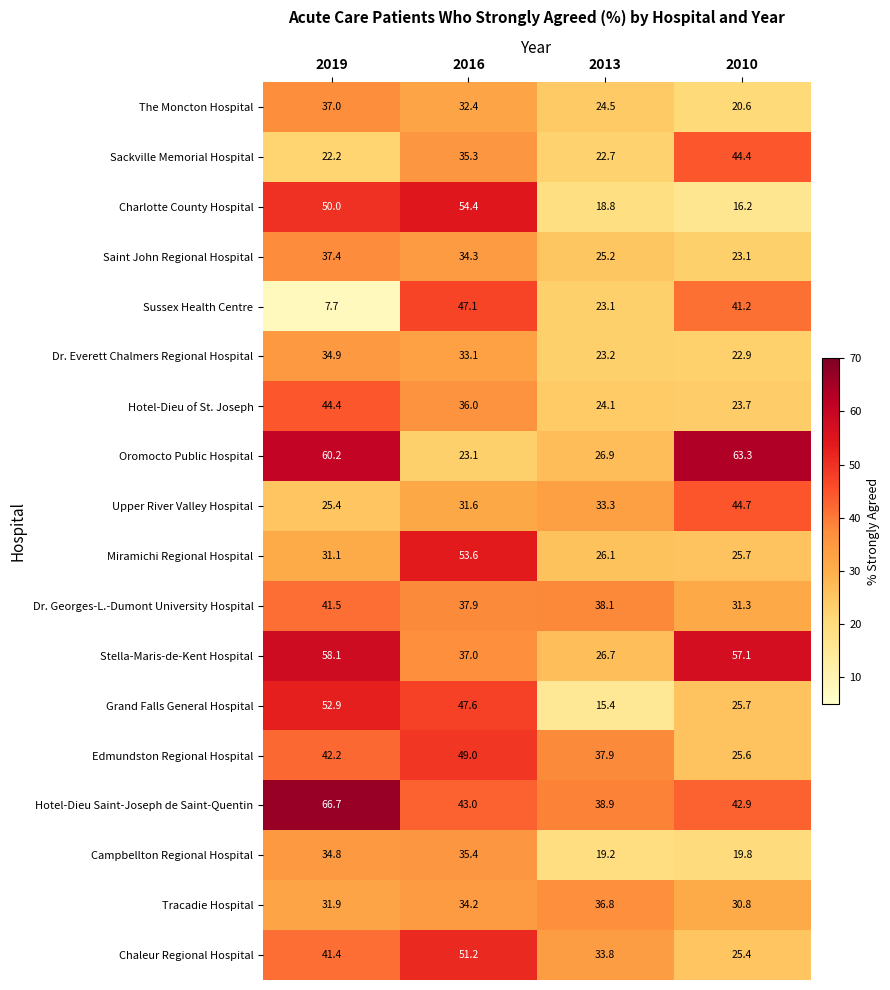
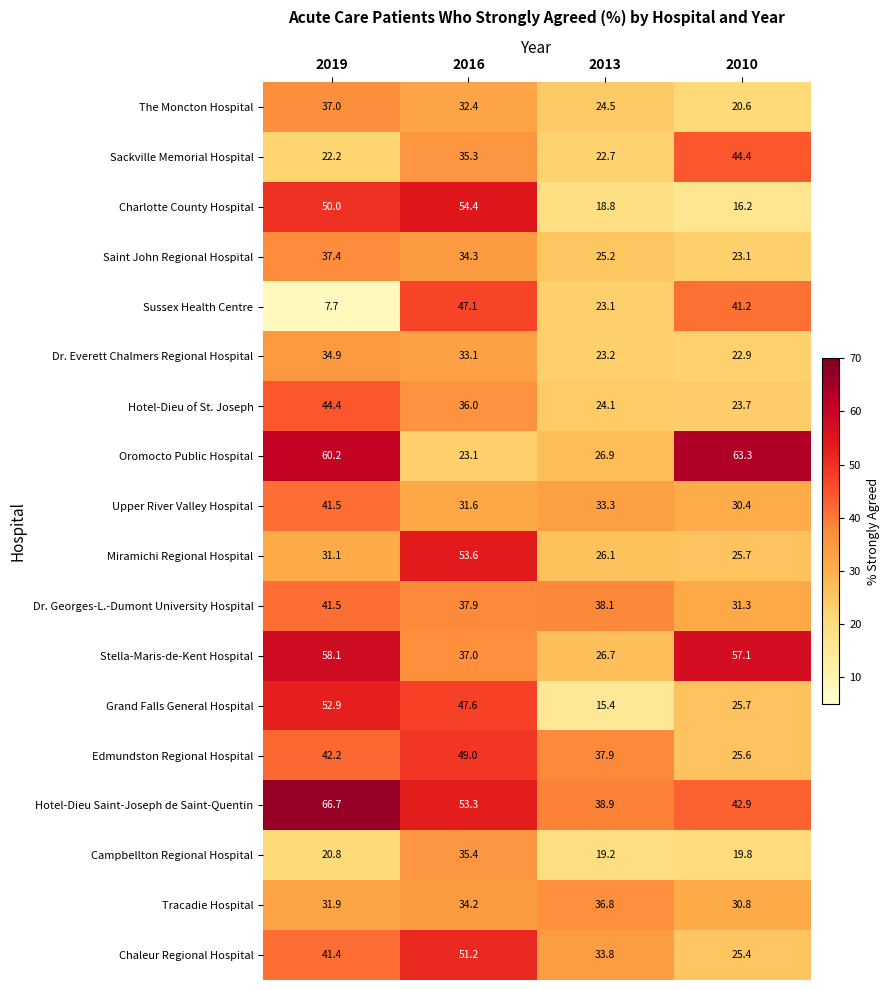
Upper River Valley Hospital, 2019: 25.4 -> 41.5
Upper River Valley Hospital, 2010: 44.7 -> 30.4
Hotel-Dieu Saint-Joseph de Saint-Quentin, 2016: 43.0 -> 53.3
Campbellton Regional Hospital, 2019: 34.8 -> 20.8
